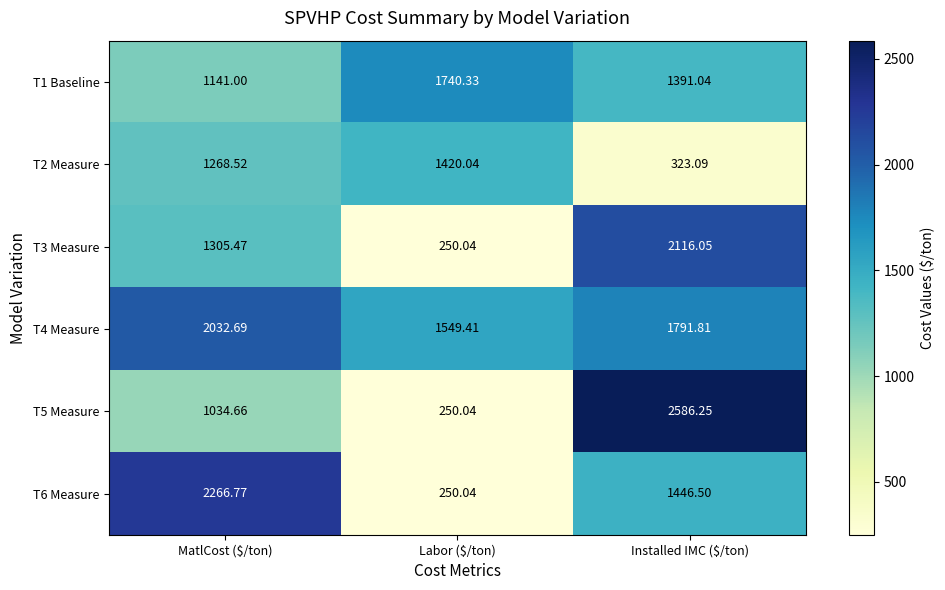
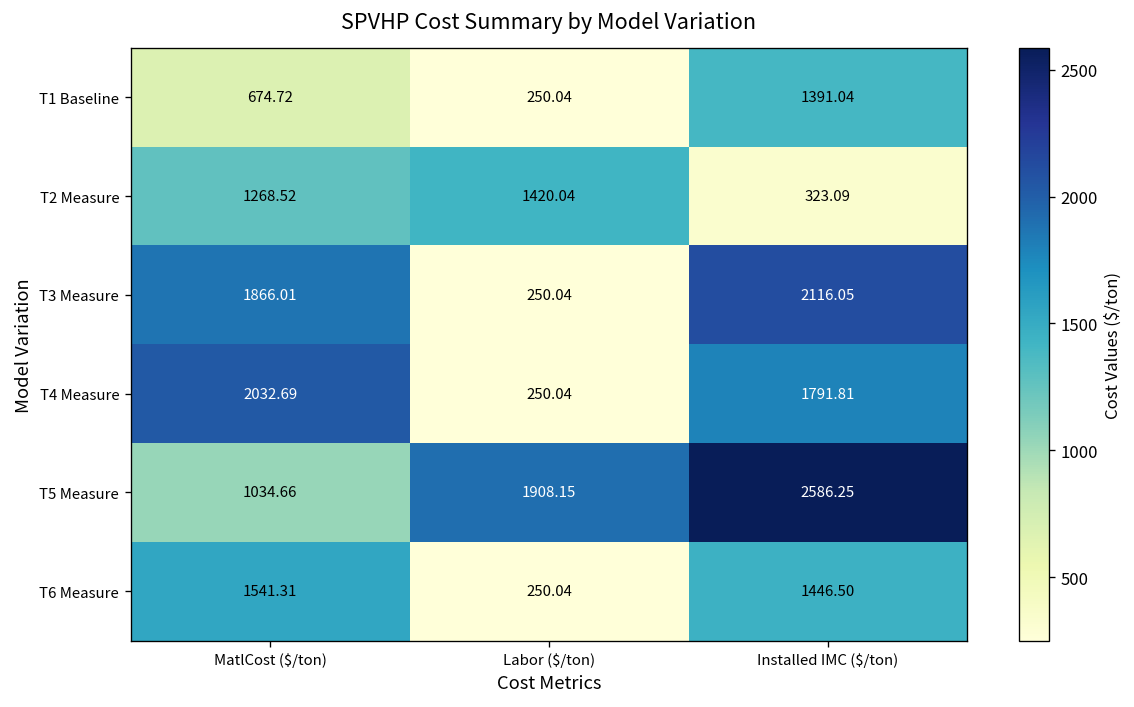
T1 Baseline, MatlCost ($/ton): 1141.00 -> 674.72
T1 Baseline, Labor ($/ton): 1740.33 -> 250.04
T3 Measure, MatlCost ($/ton): 1305.47 -> 1866.01
T4 Measure, Labor ($/ton): 1549.41 -> 250.04
T5 Measure, Labor ($/ton): 250.04 -> 1908.15
T6 Measure, MatlCost ($/ton): 2266.77 -> 1541.31
